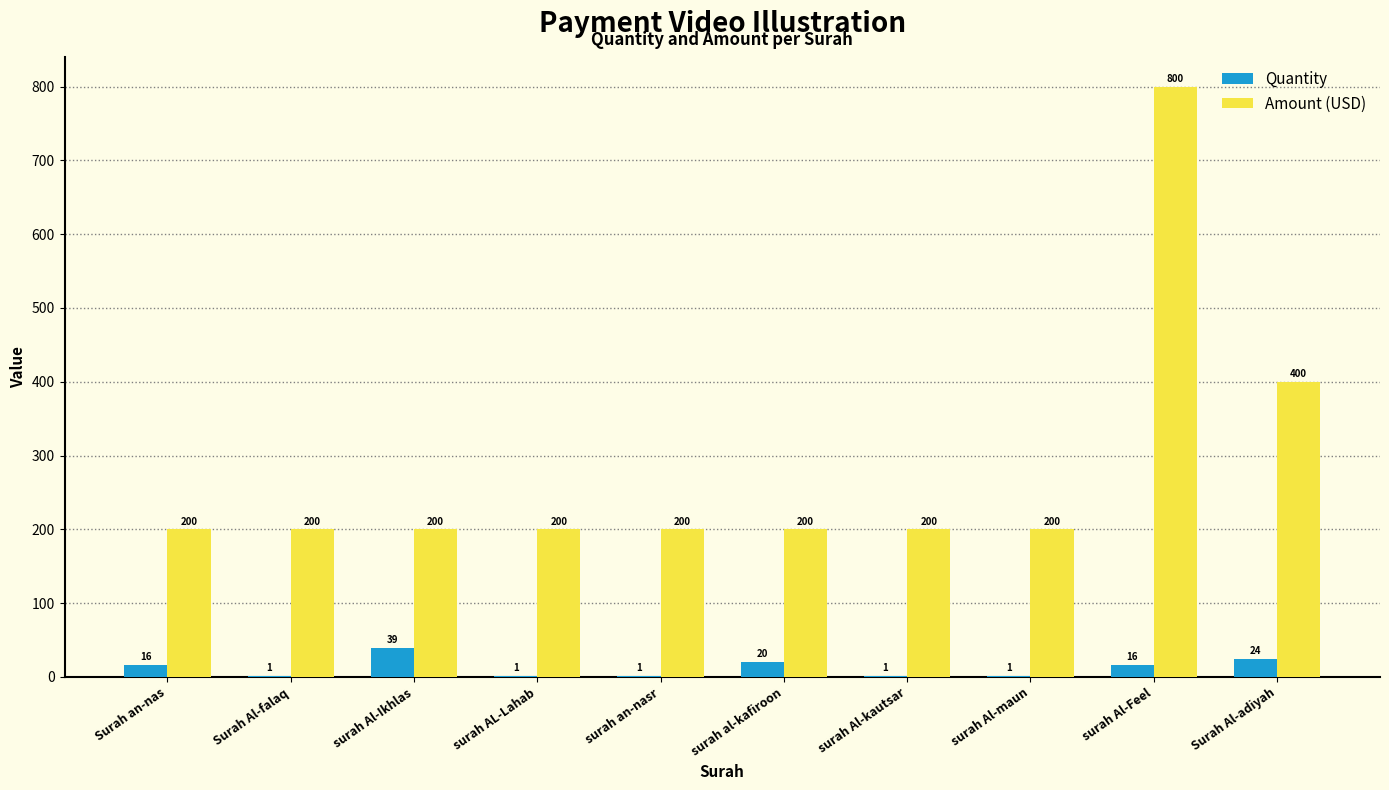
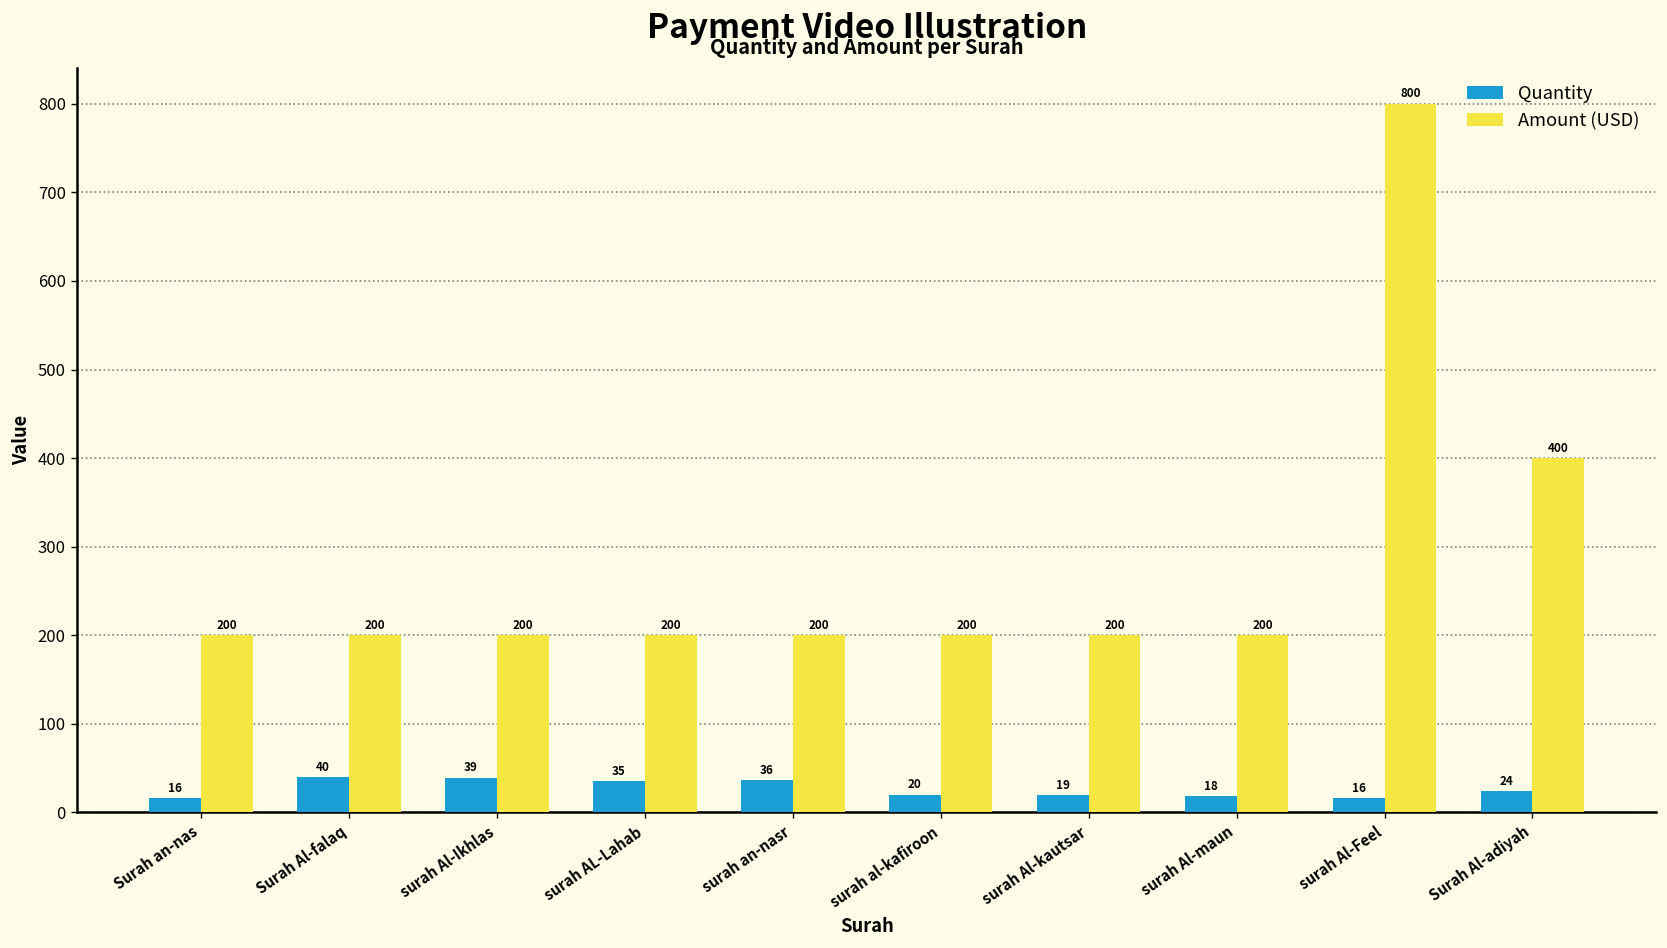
Quantity, Surah Al-falaq: 1 -> 40
Quantity, surah AL-Lahab: 1 -> 35
Quantity, surah an-nasr: 1 -> 36
Quantity, surah Al-kautsar: 1 -> 19
Quantity, surah Al-maun: 1 -> 18
